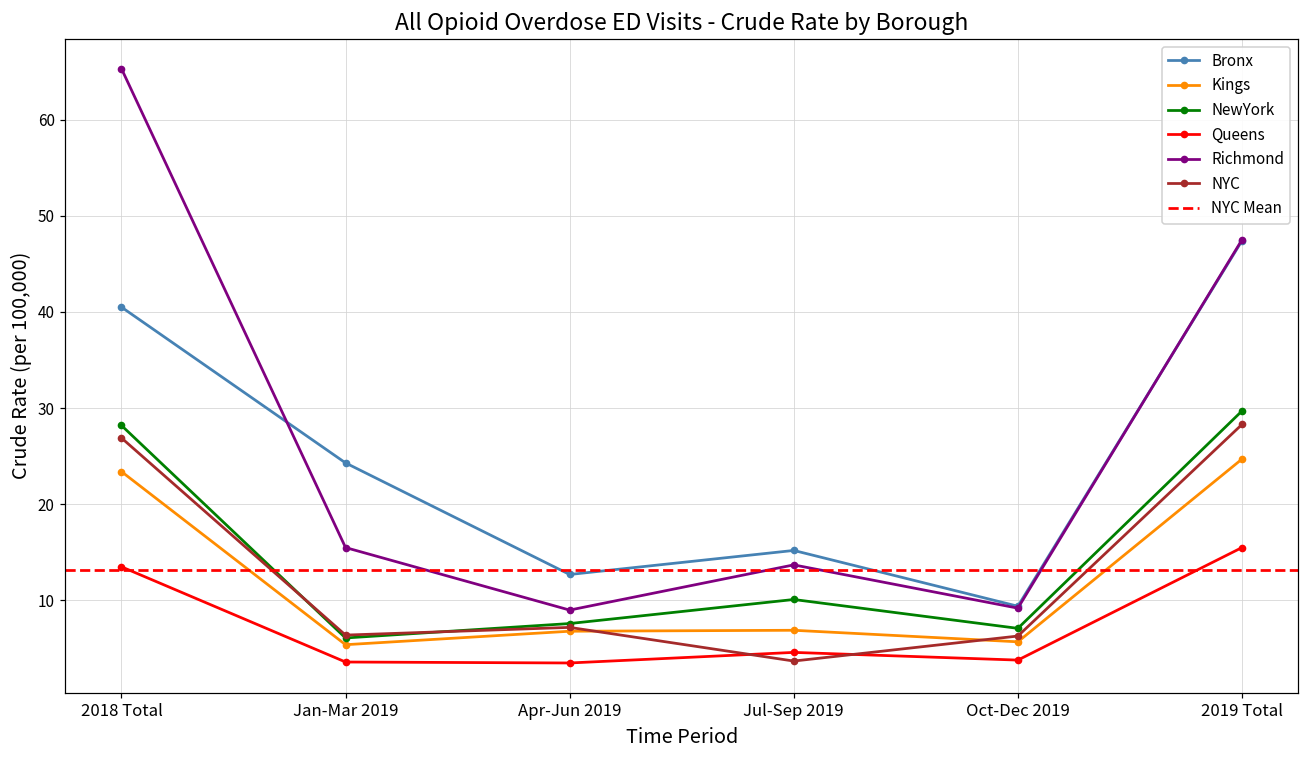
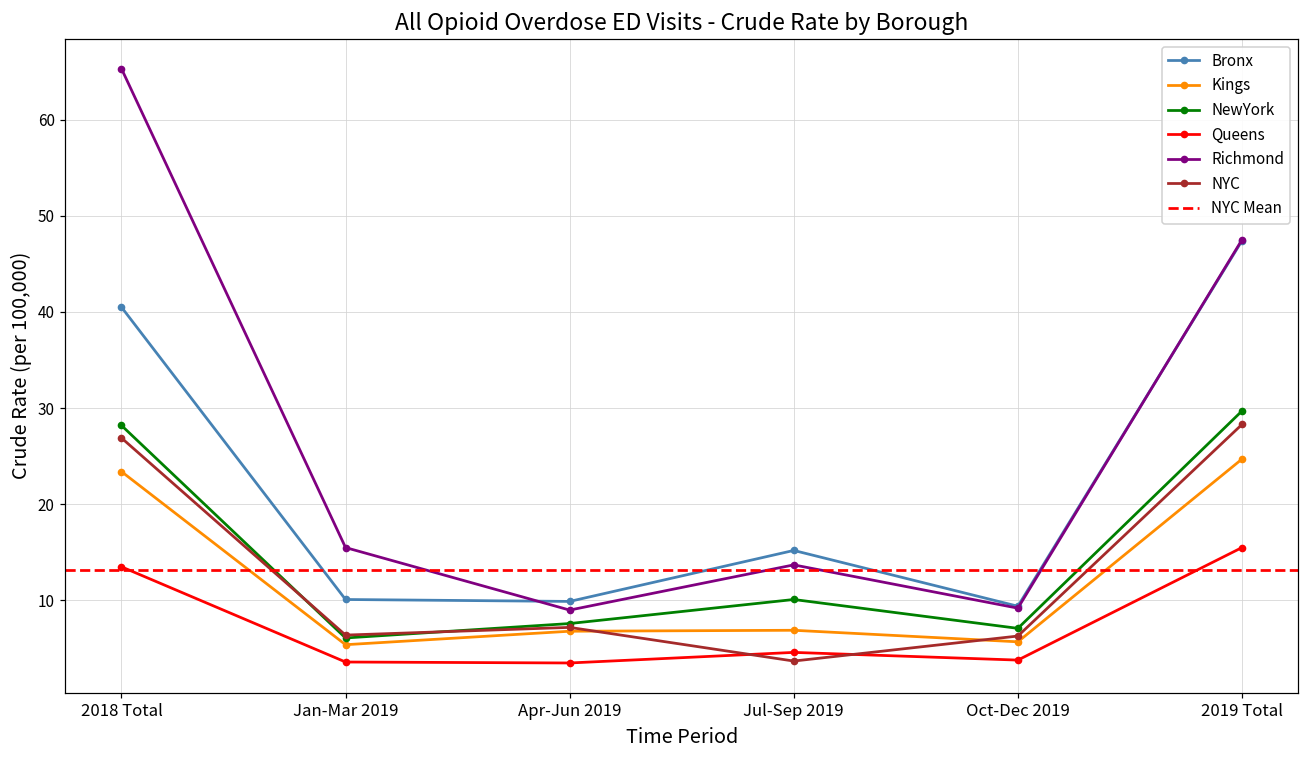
Bronx, Jan-Mar 2019: 24 -> 10
Bronx, Apr-Jun 2019: 13 -> 10
